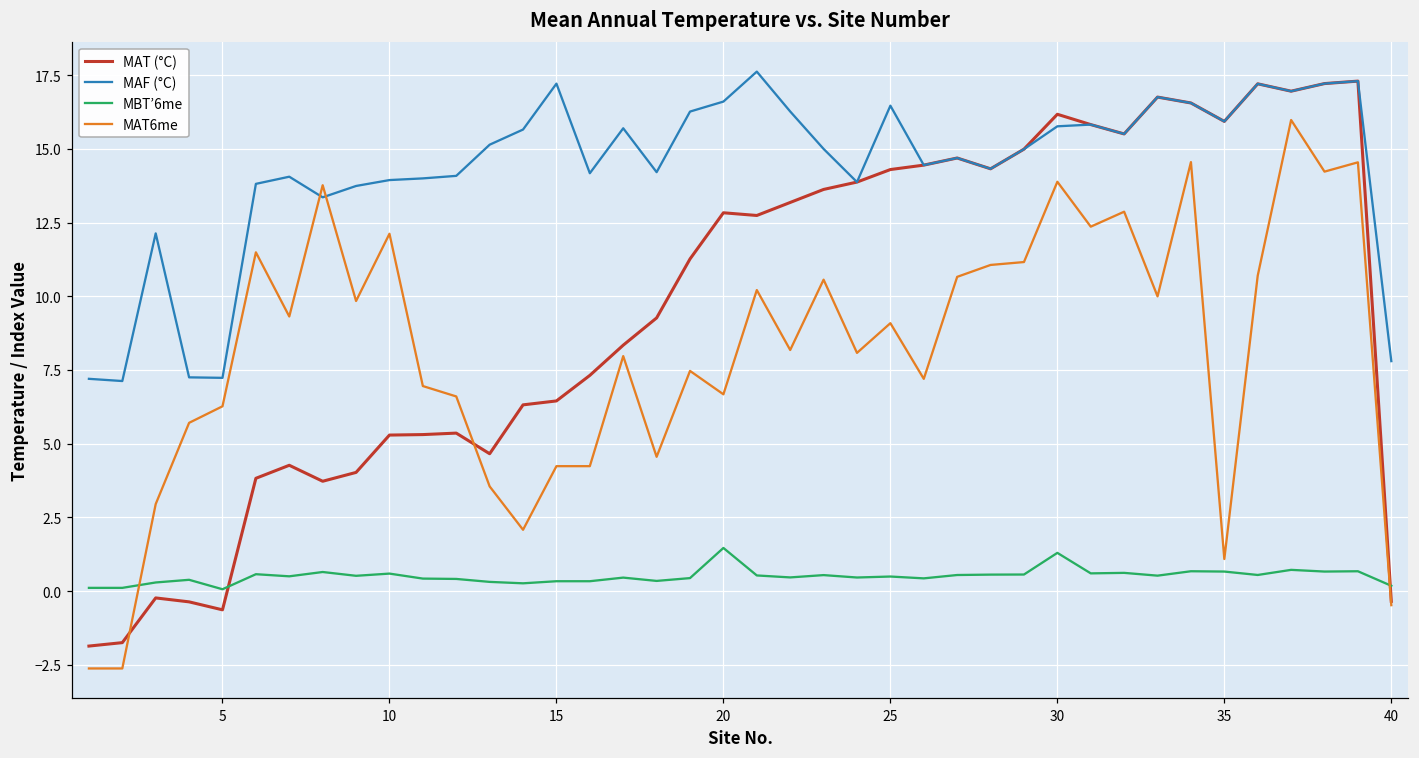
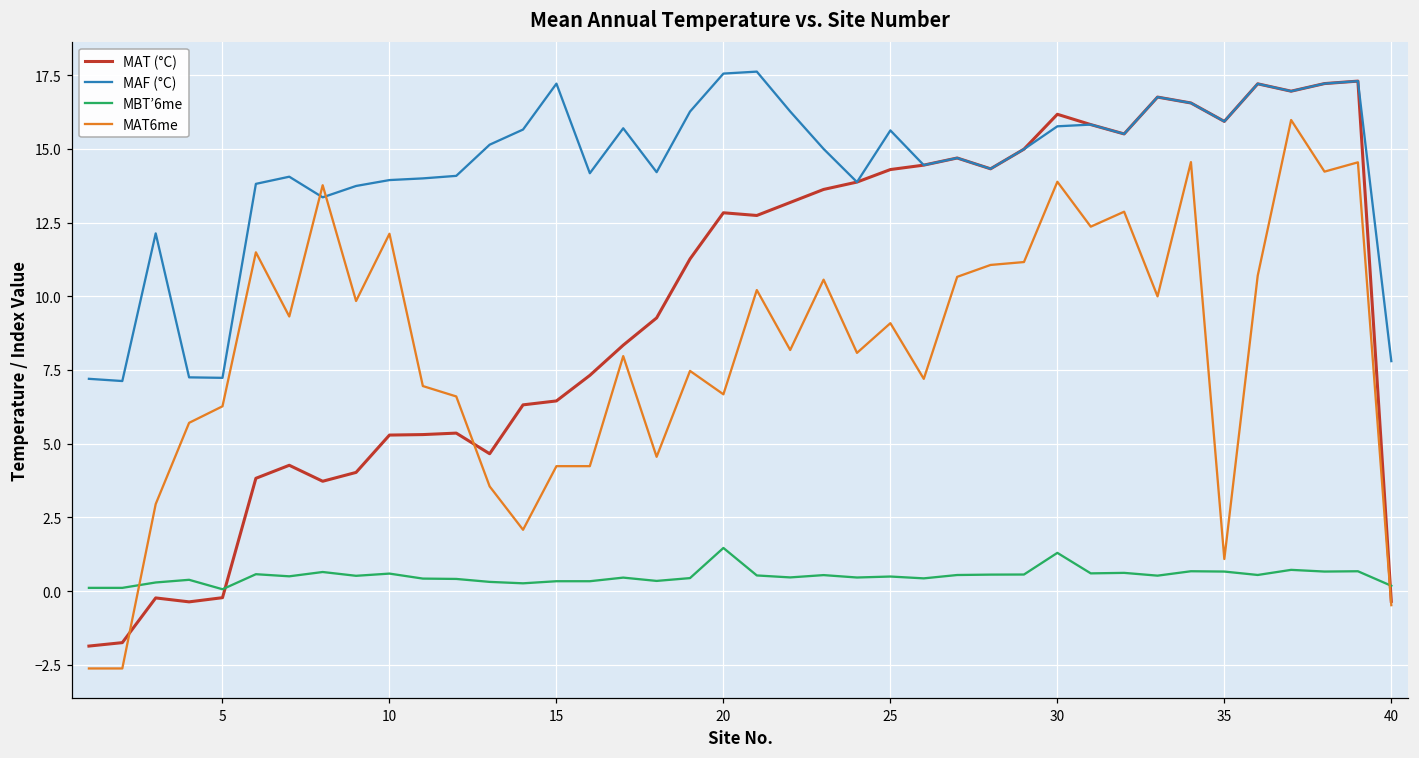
MAT (°C), 5: -0.6 -> -0.2
MAF (°C), 20: 16.6 -> 17.6
MAF (°C), 25: 16.5 -> 15.6
